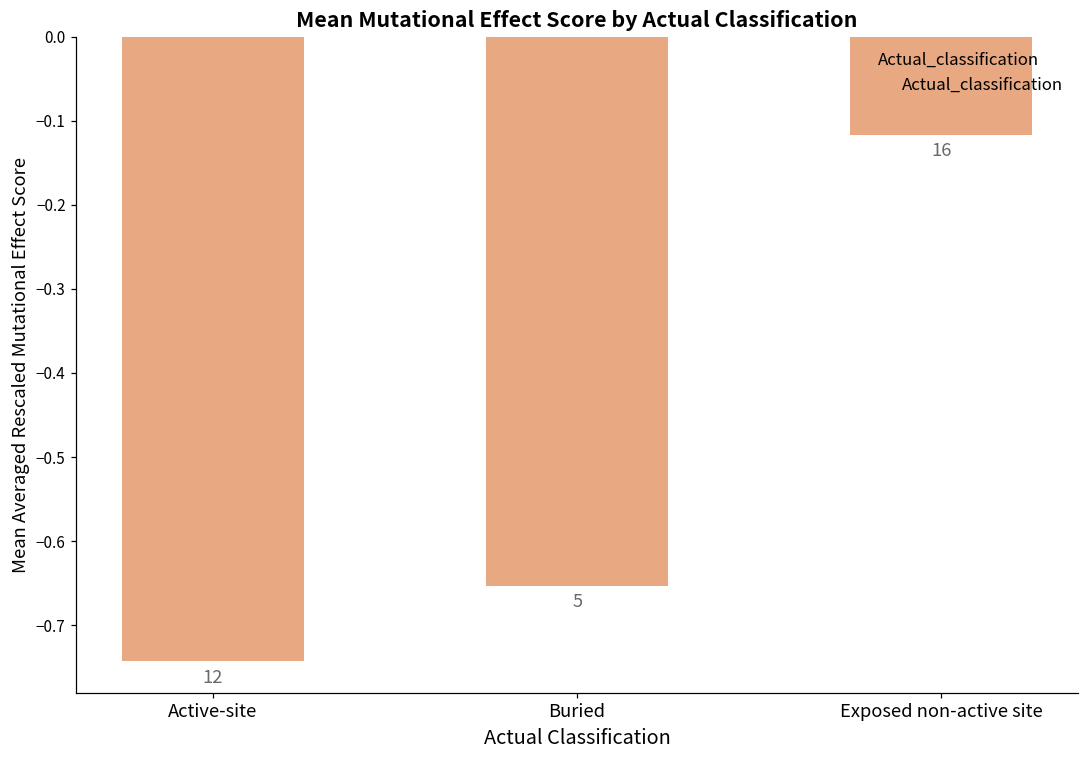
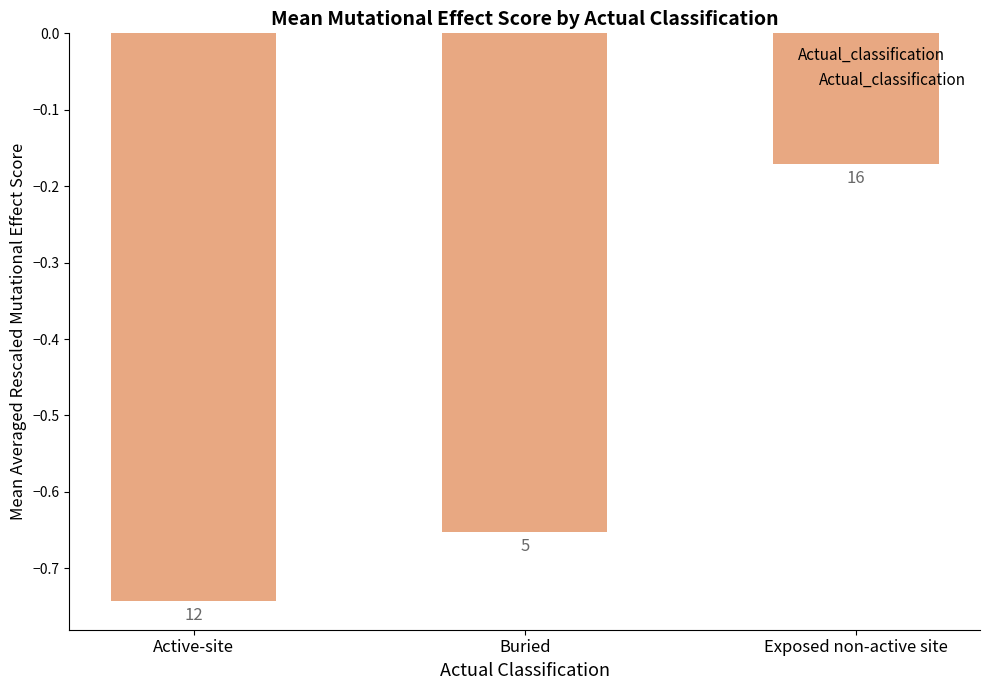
Exposed non-active site: -0.12 -> -0.17
